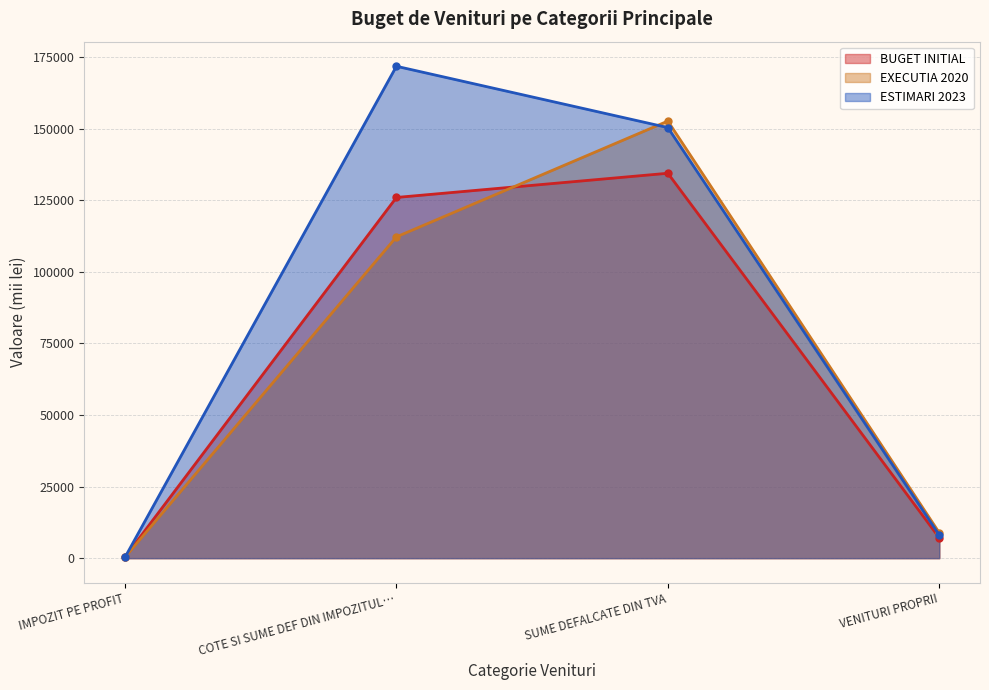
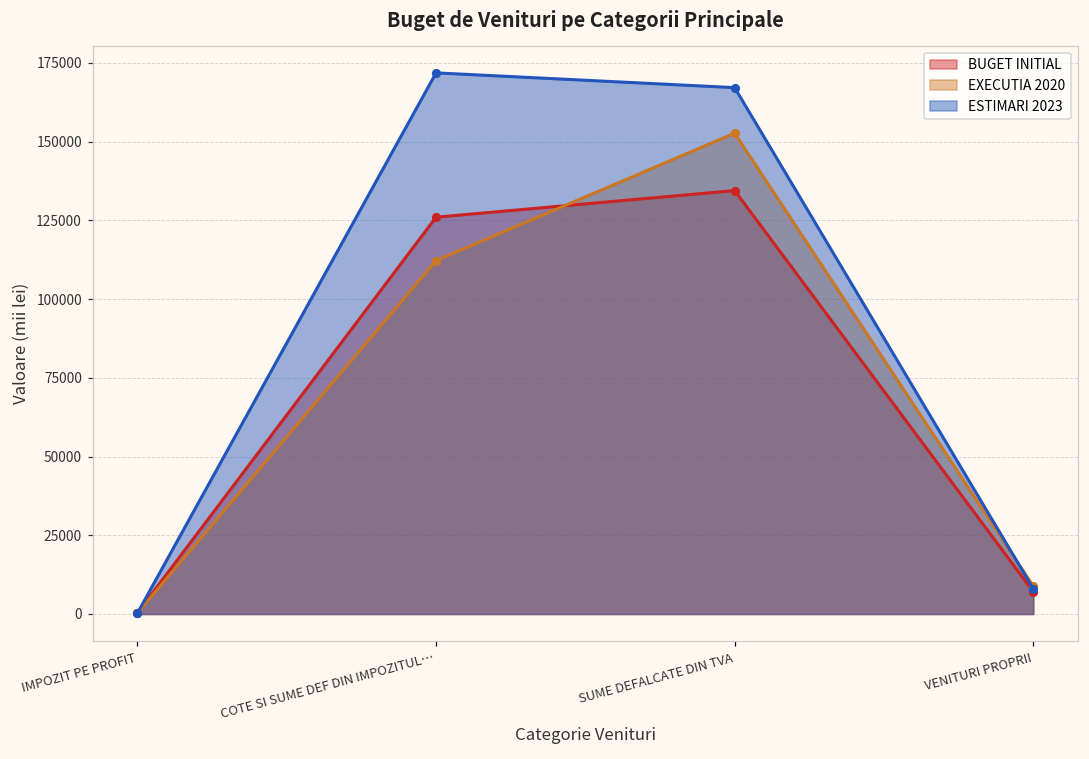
ESTIMARI 2023, SUME DEFALCATE DIN TVA: 150000 -> 167000
